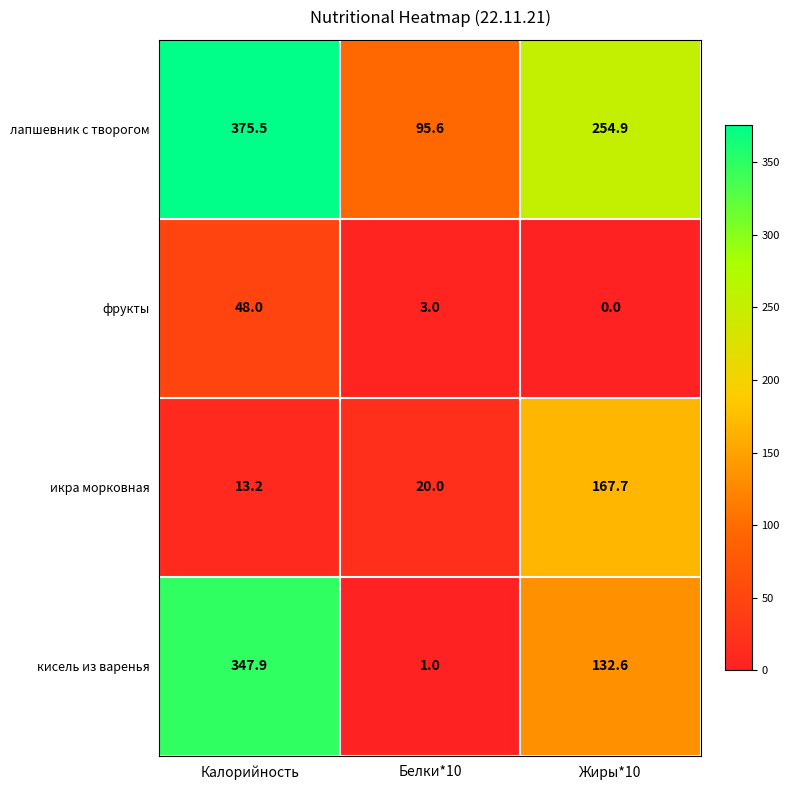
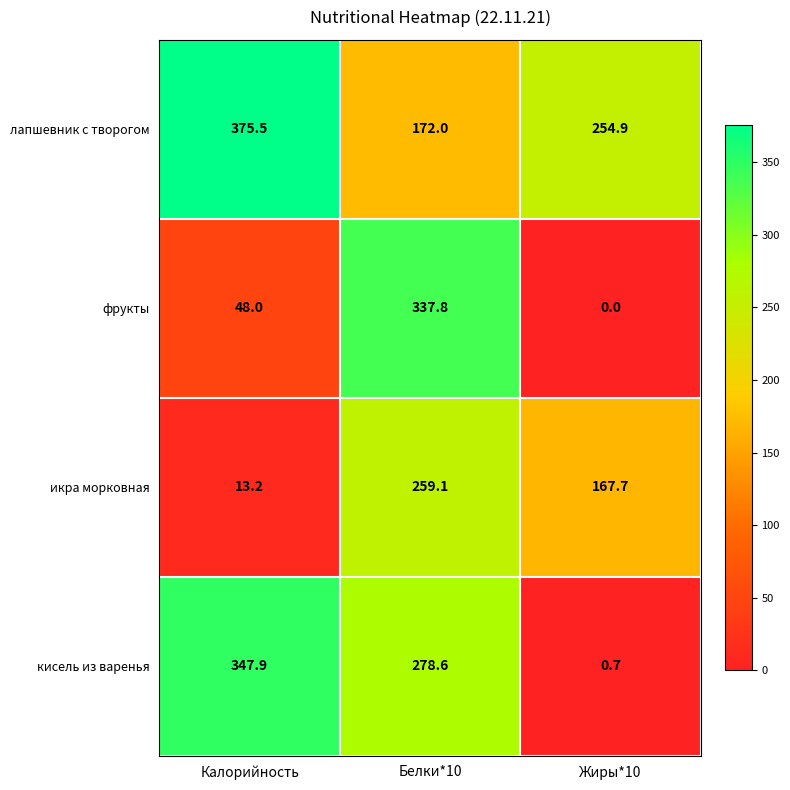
лапшевник с творогом, Белки*10: 95.6 -> 172.0
фрукты, Белки*10: 3.0 -> 337.8
икра морковная, Белки*10: 20.0 -> 259.1
кисель из варенья, Белки*10: 1.0 -> 278.6
кисель из варенья, Жиры*10: 132.6 -> 0.7
